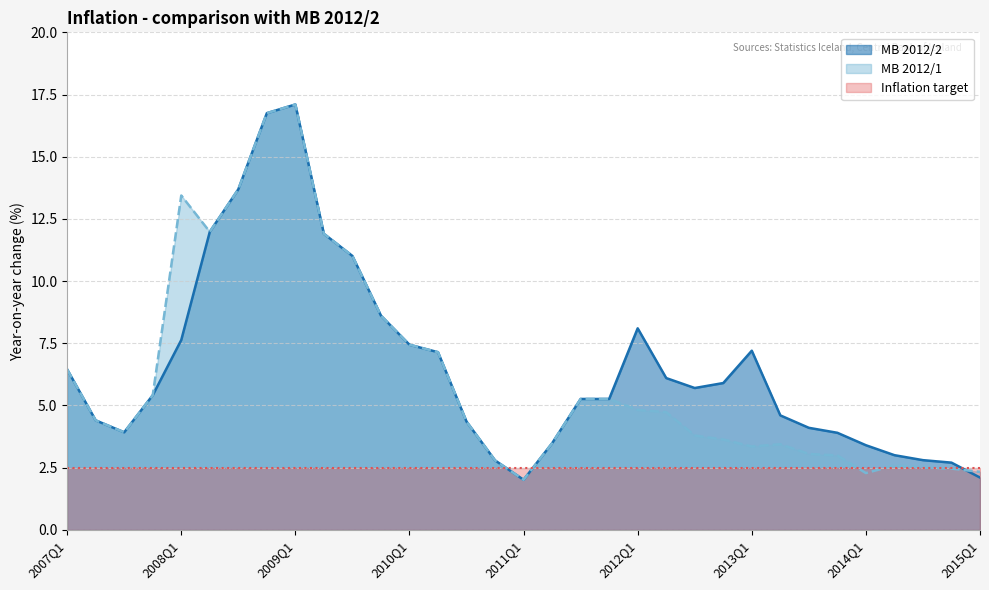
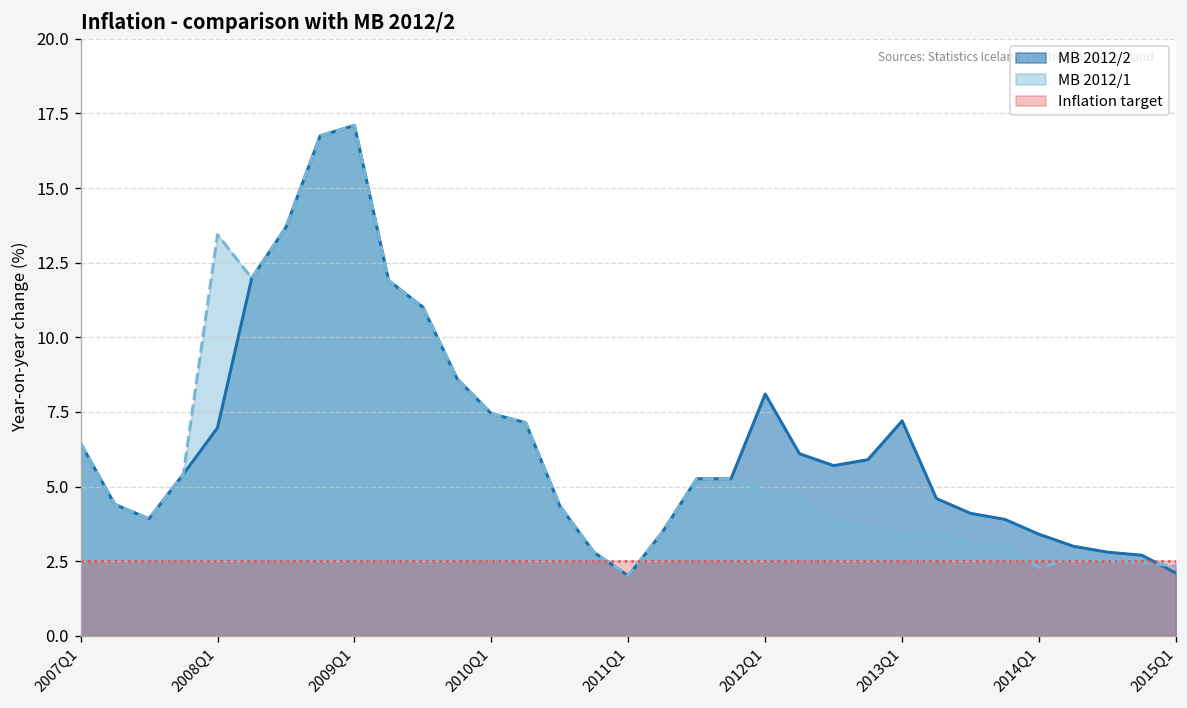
MB 2012/2, 2008Q1: 7.6 -> 7.0
